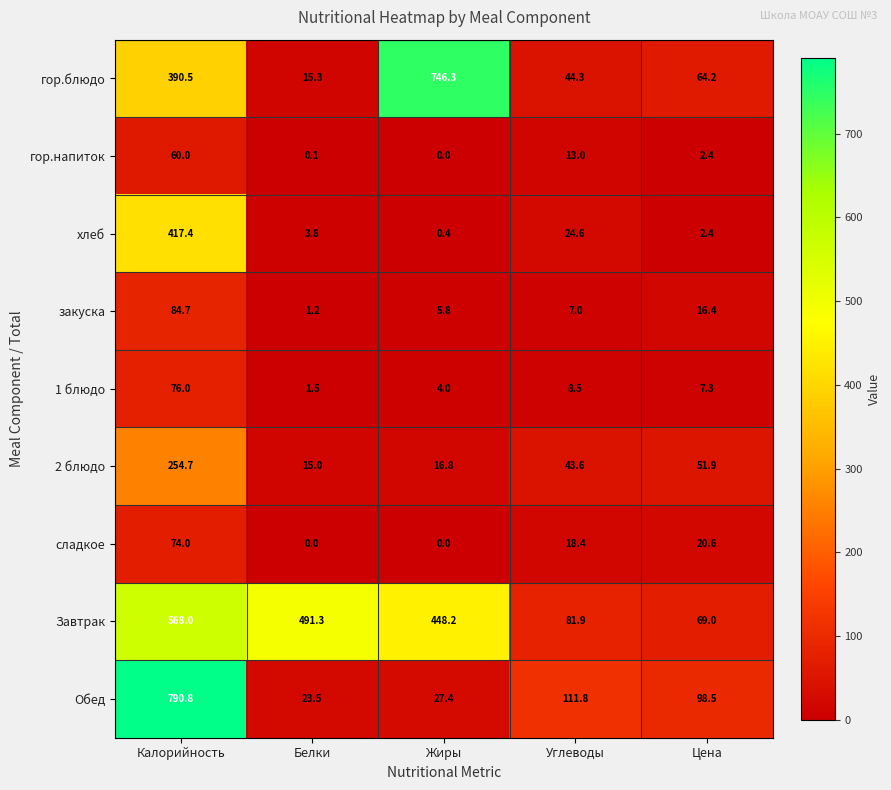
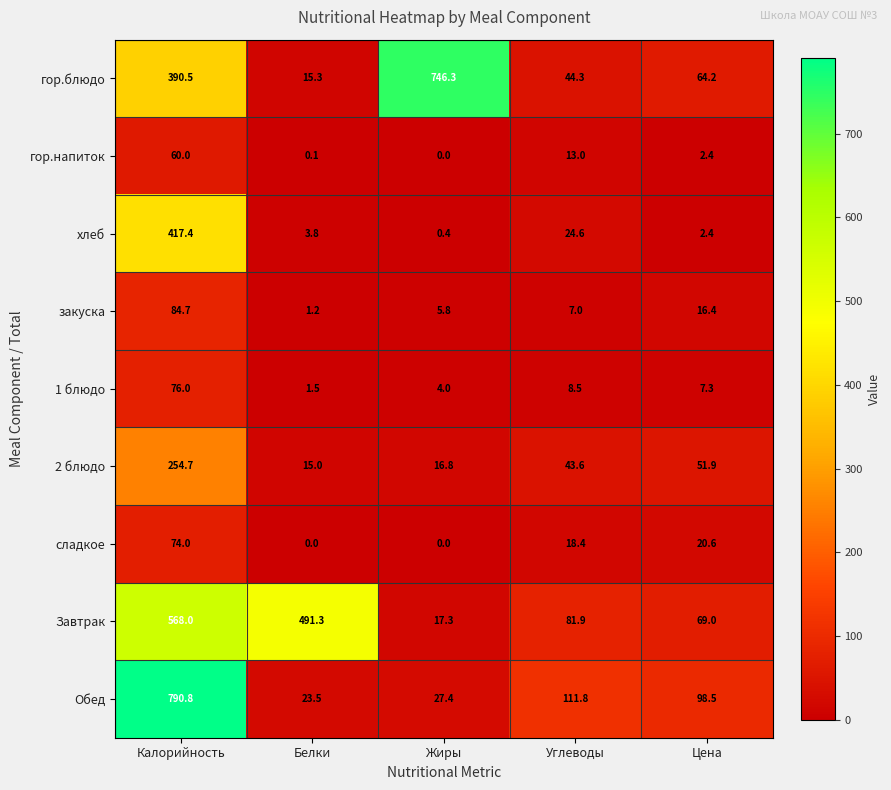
Завтрак, Жиры: 448.2 -> 17.3
